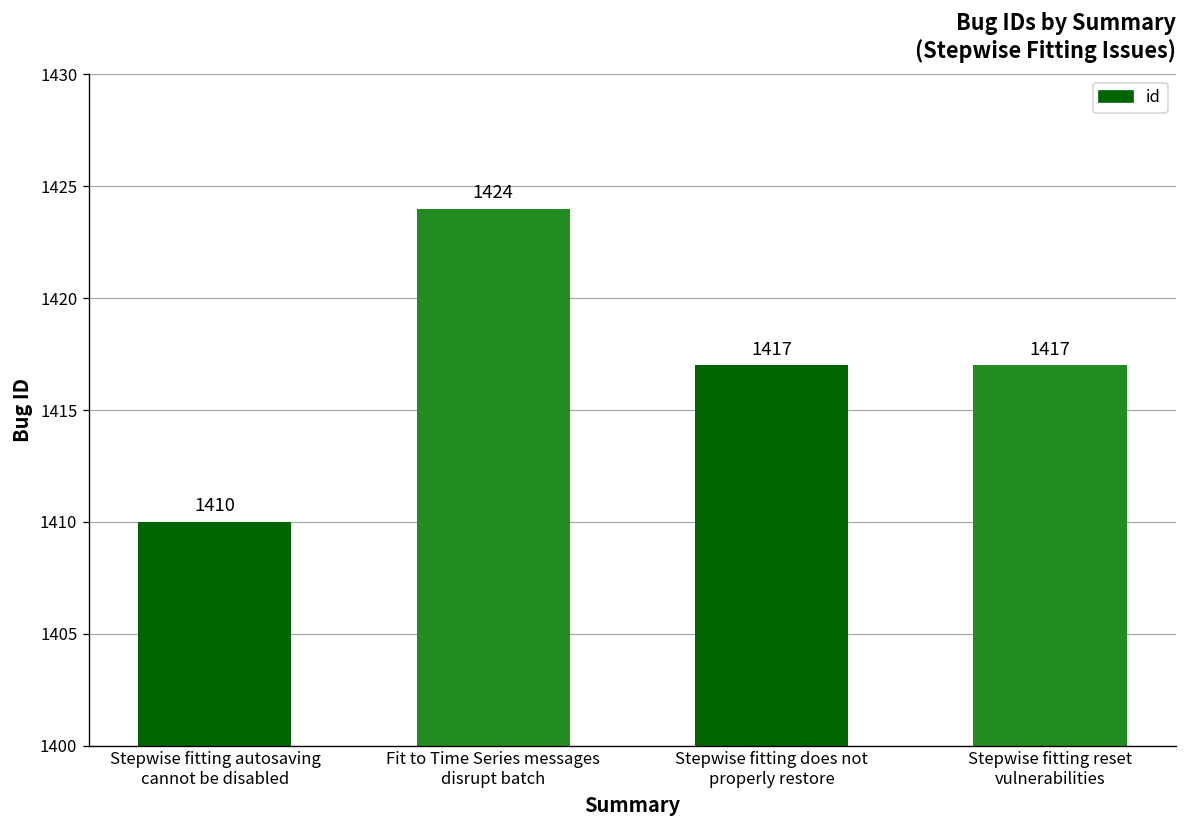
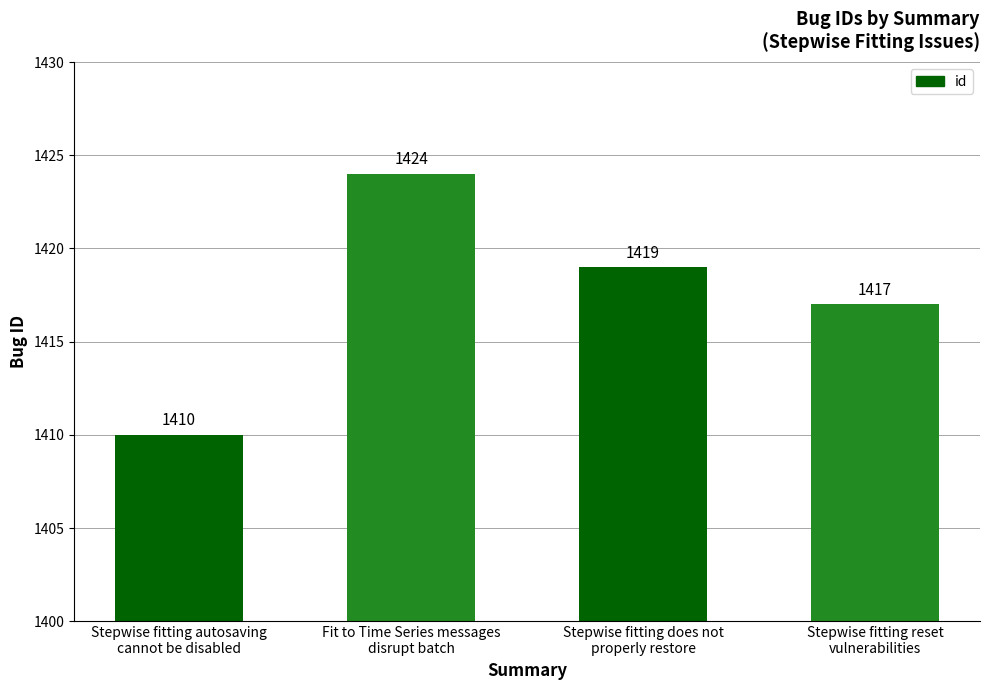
Stepwise fitting does not properly restore: 1417 -> 1419
